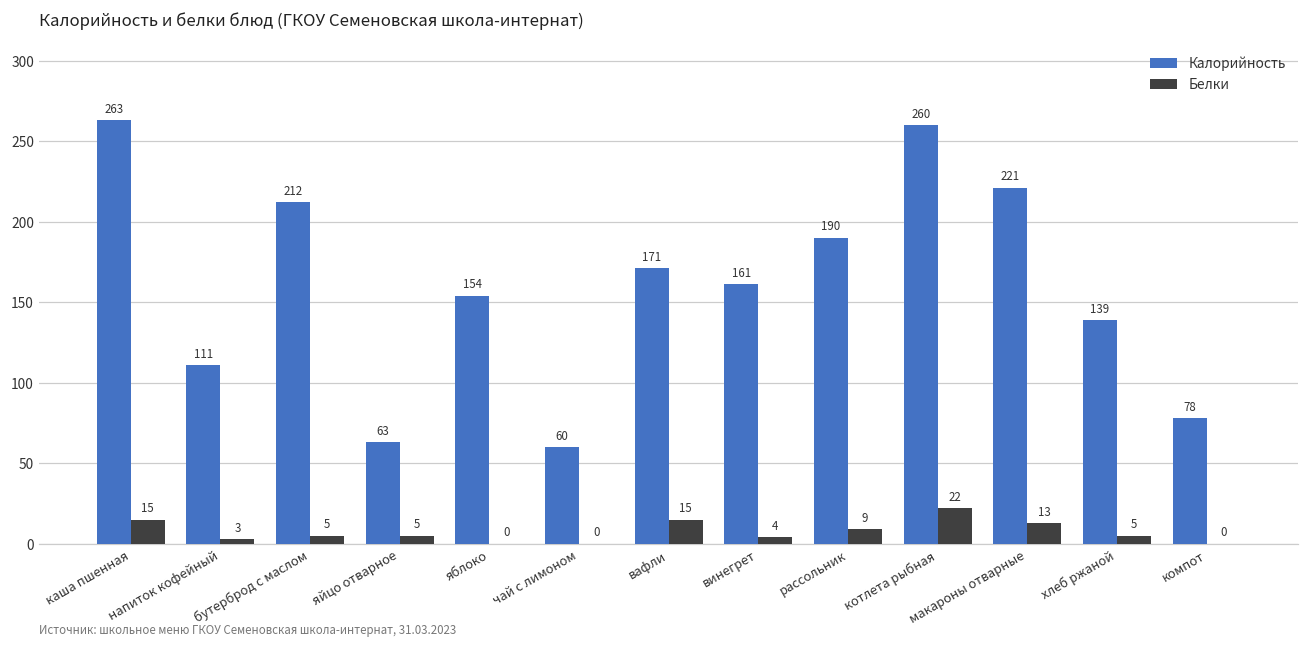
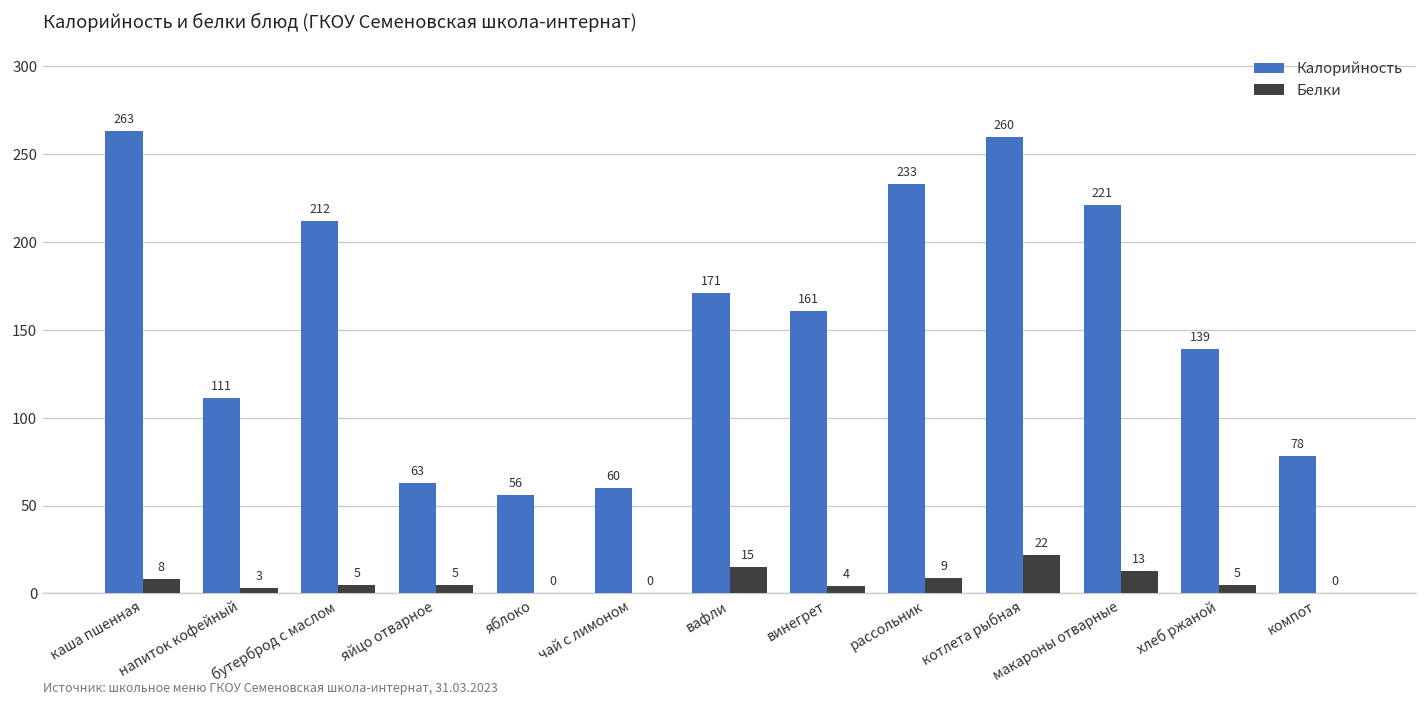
Белки, каша пшенная: 15 -> 8
Калорийность, яблоко: 154 -> 56
Калорийность, рассольник: 190 -> 233
